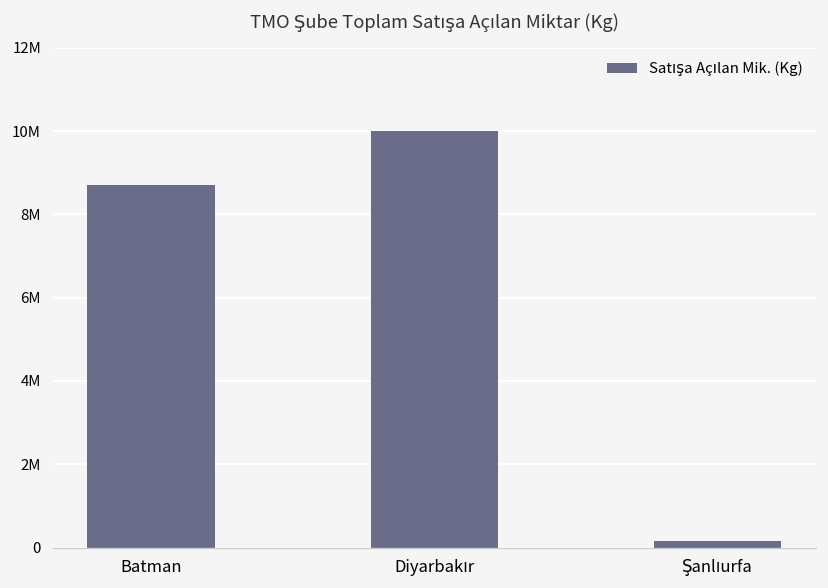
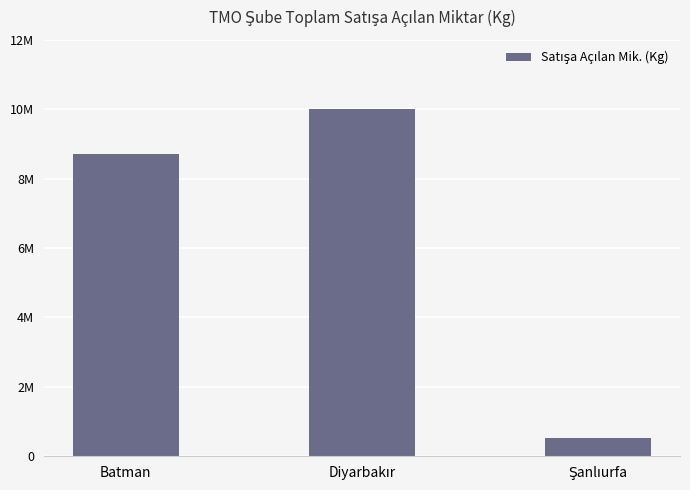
Şanlıurfa: 100000 -> 500000
